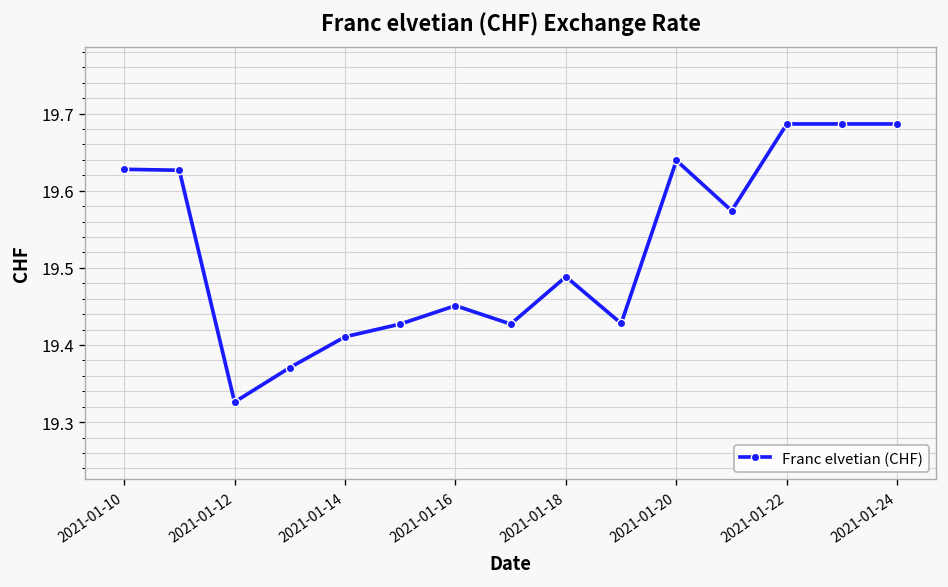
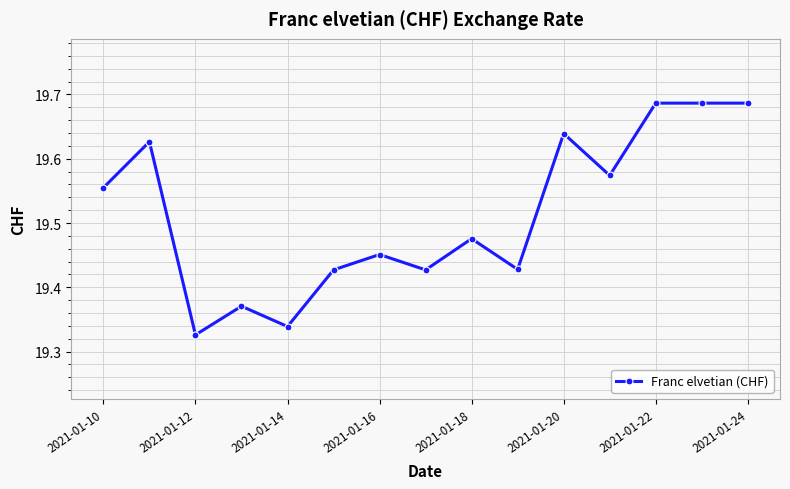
2021-01-10: 19.63 -> 19.55
2021-01-14: 19.41 -> 19.34
2021-01-18: 19.49 -> 19.48
